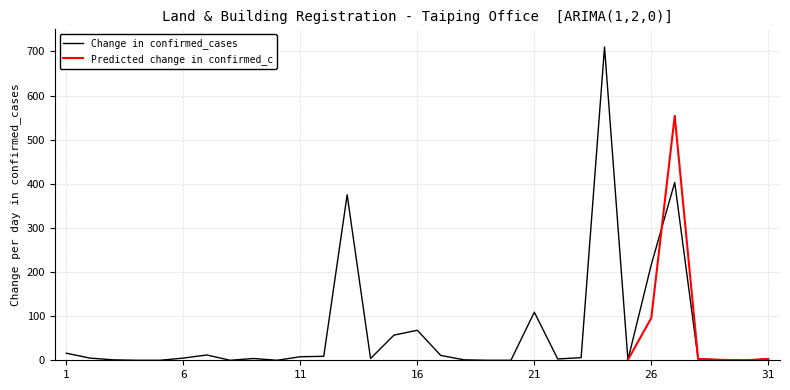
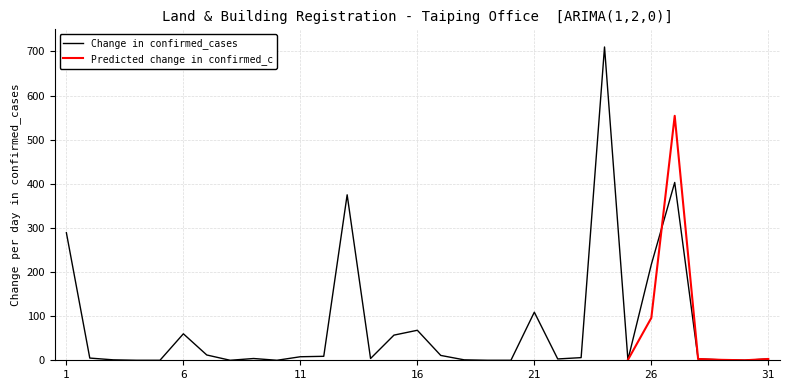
Change in confirmed_cases, 1: 20 -> 290
Change in confirmed_cases, 6: 10 -> 60
